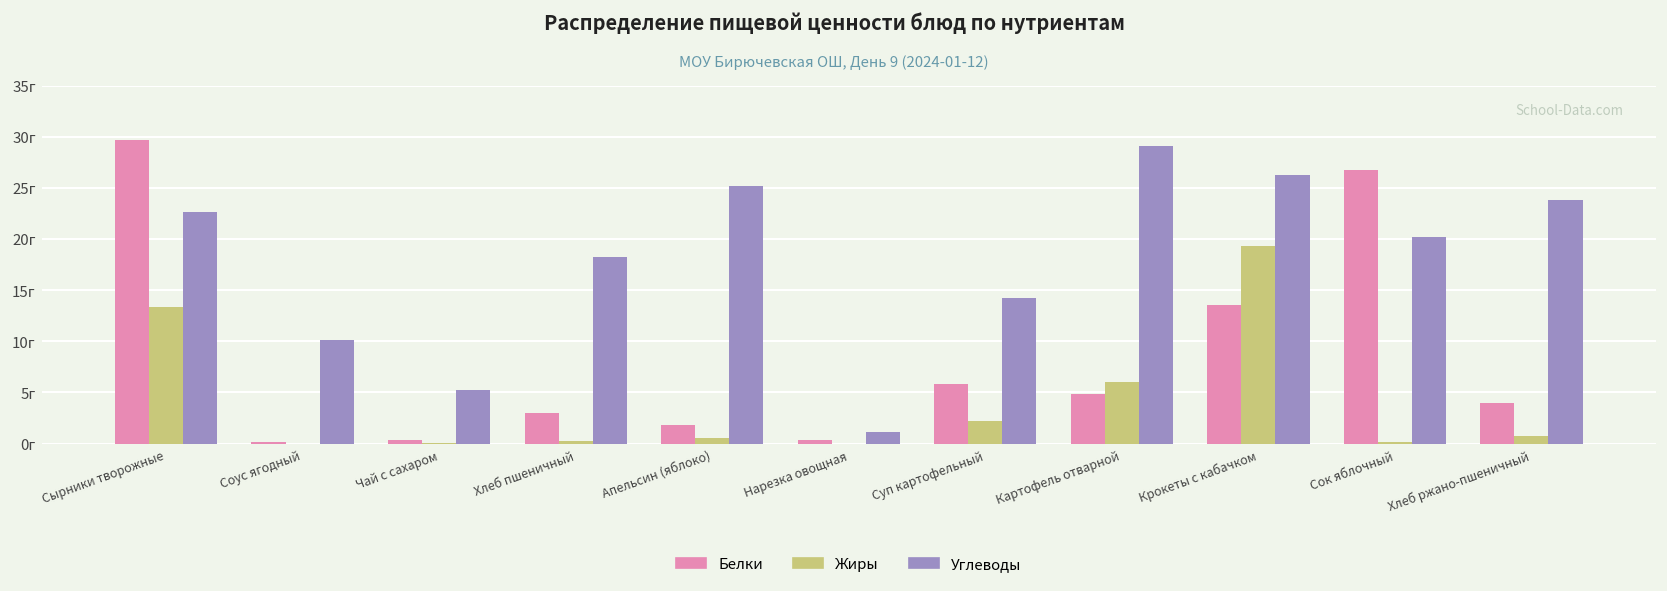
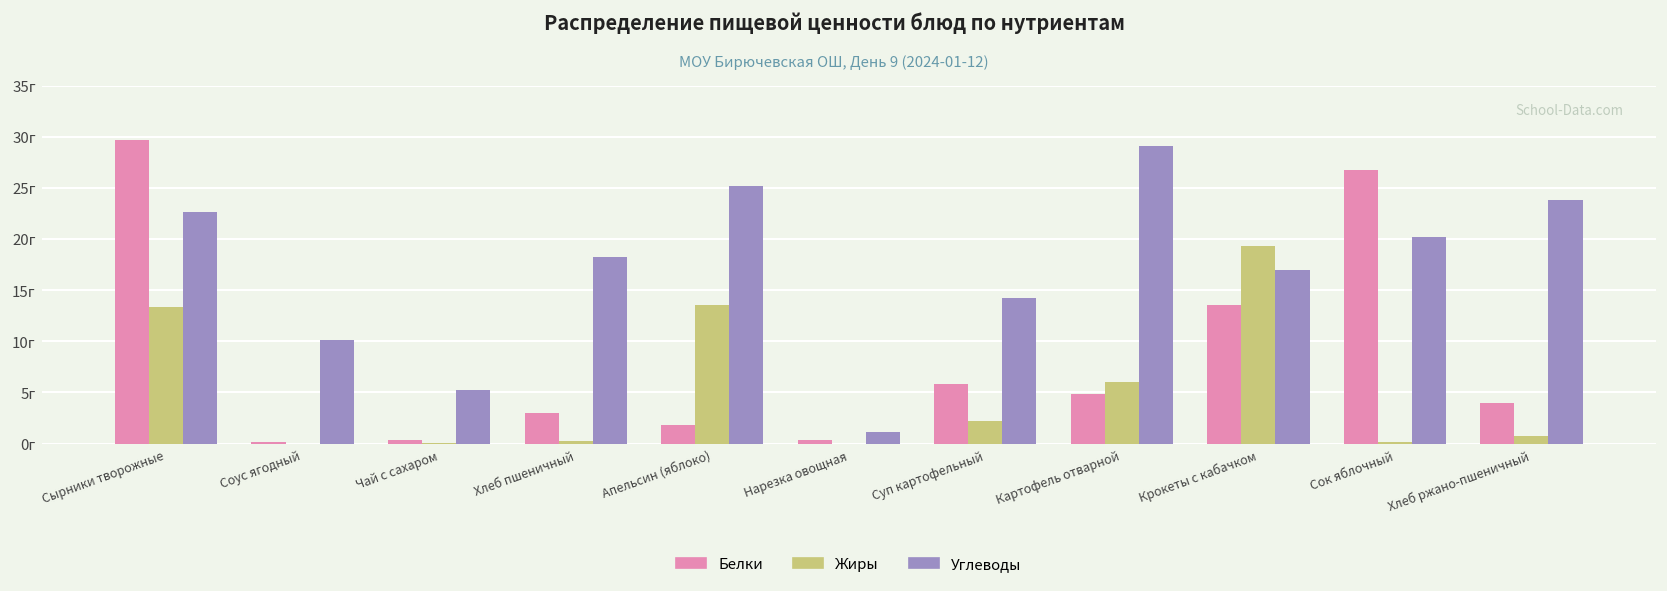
Жиры, Апельсин (яблоко): 1г -> 14г
Углеводы, Крокеты с кабачком: 26г -> 17г
